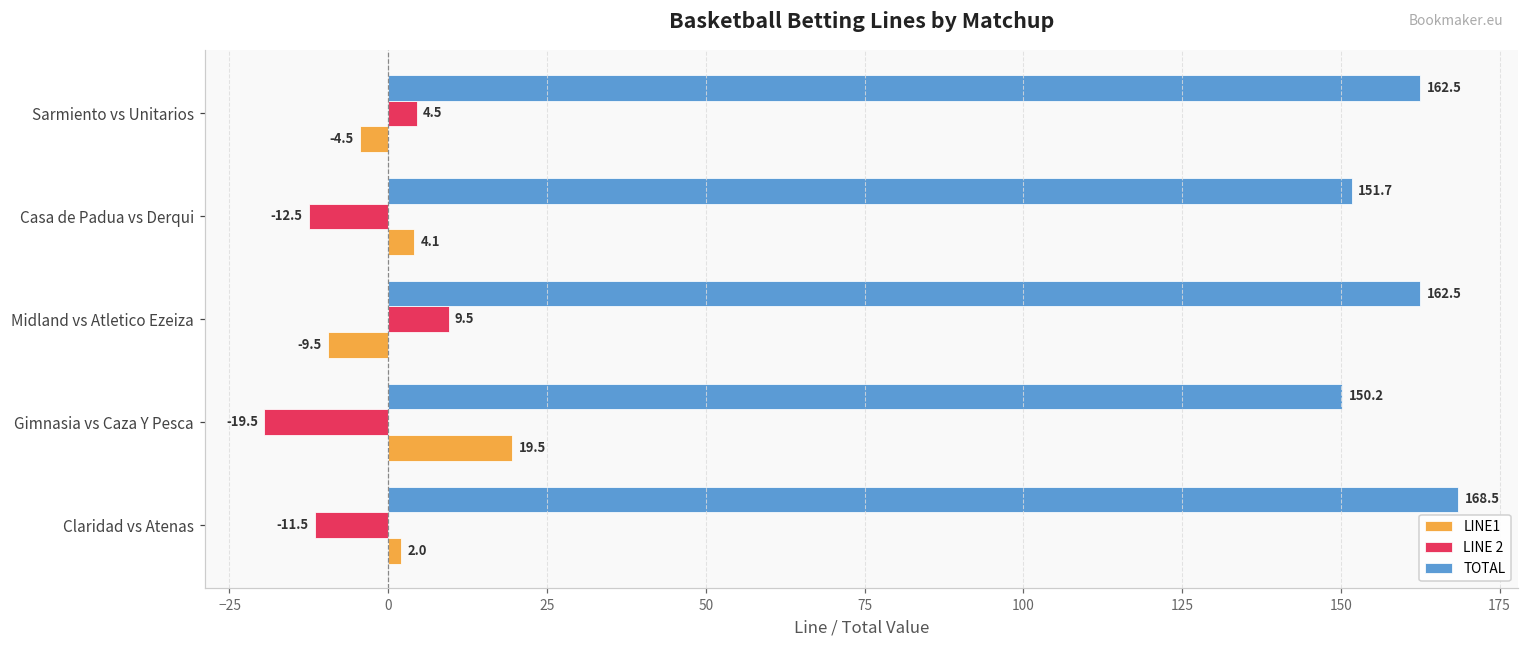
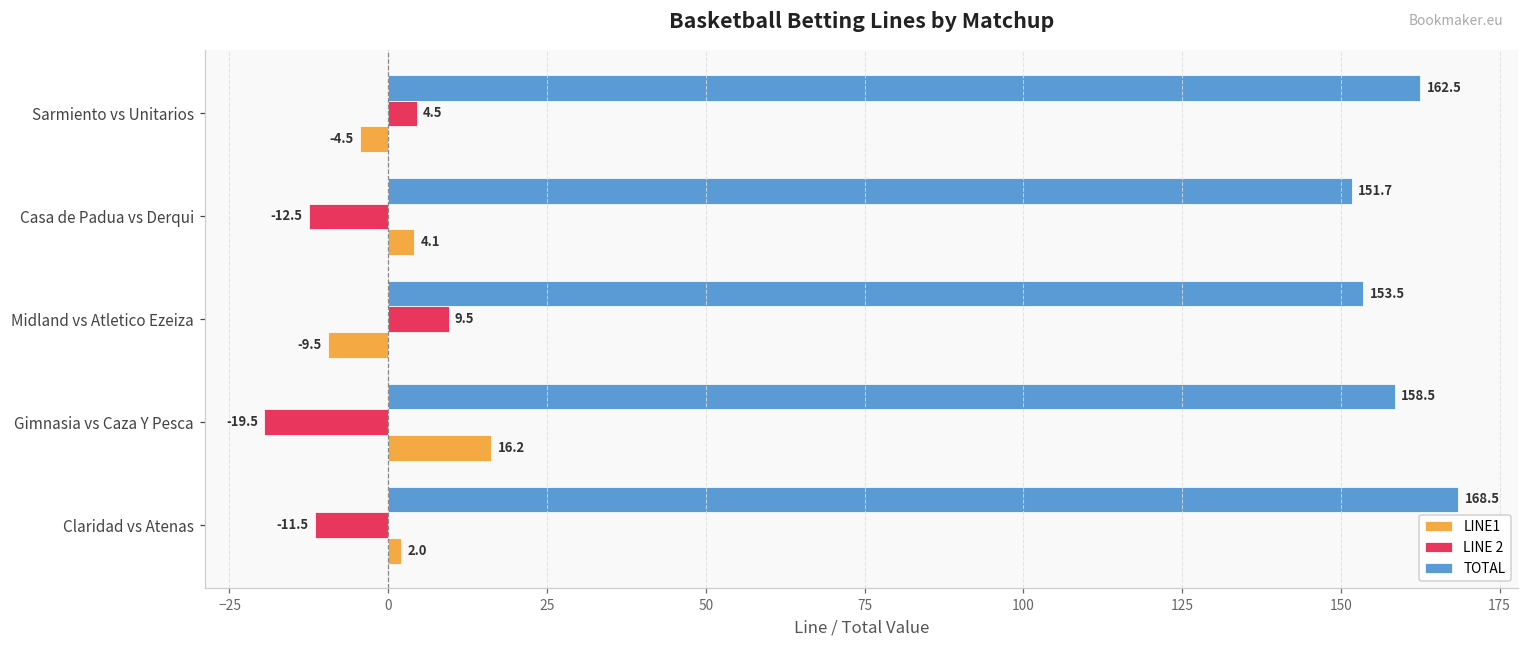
TOTAL, Midland vs Atletico Ezeiza: 162.5 -> 153.5
TOTAL, Gimnasia vs Caza Y Pesca: 150.2 -> 158.5
LINE1, Gimnasia vs Caza Y Pesca: 19.5 -> 16.2
